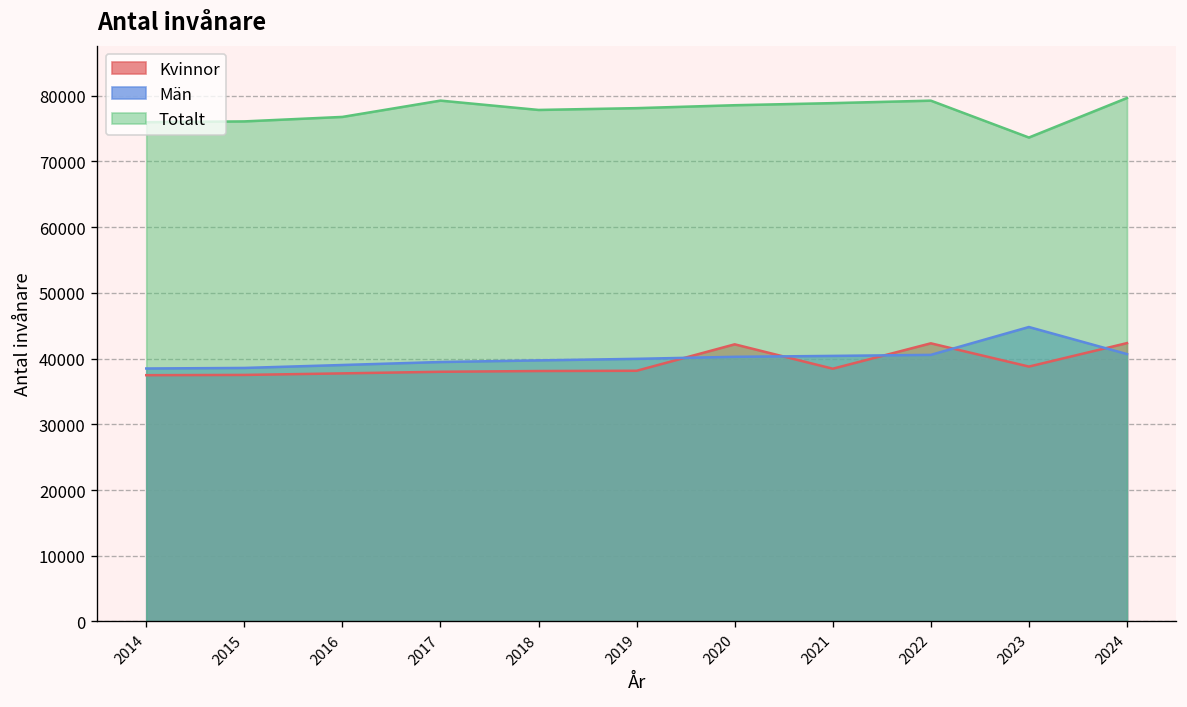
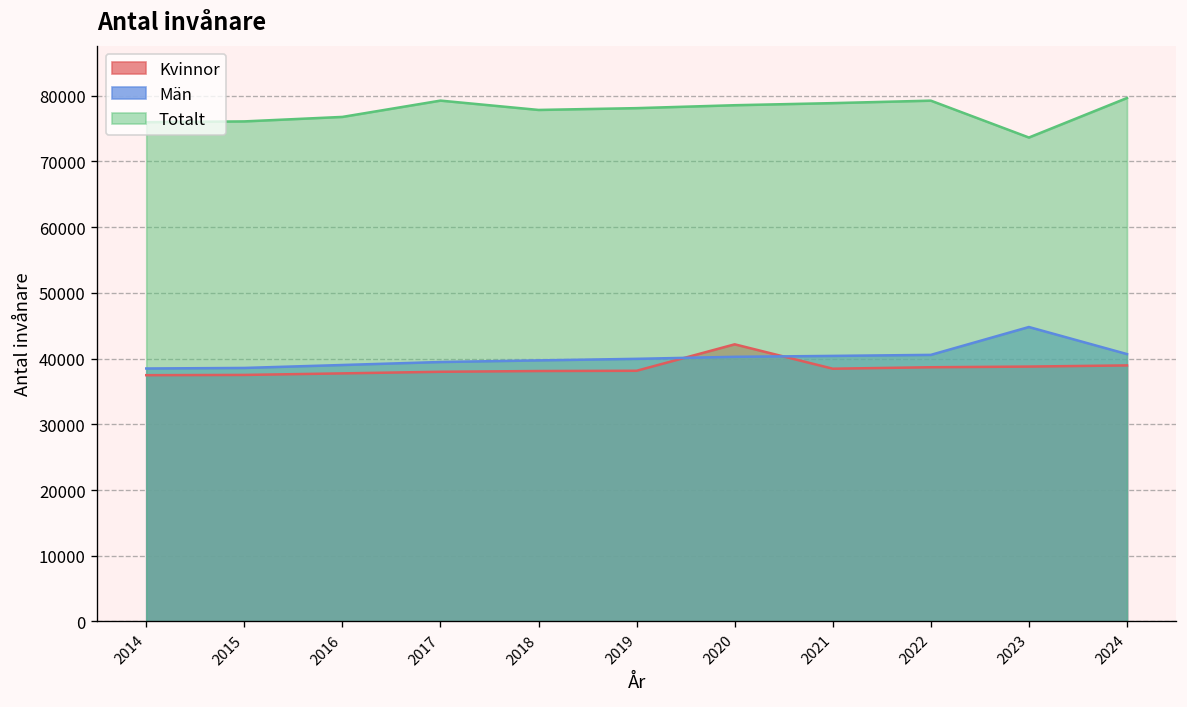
Kvinnor, 2022: 42000 -> 39000
Kvinnor, 2024: 42000 -> 39000
